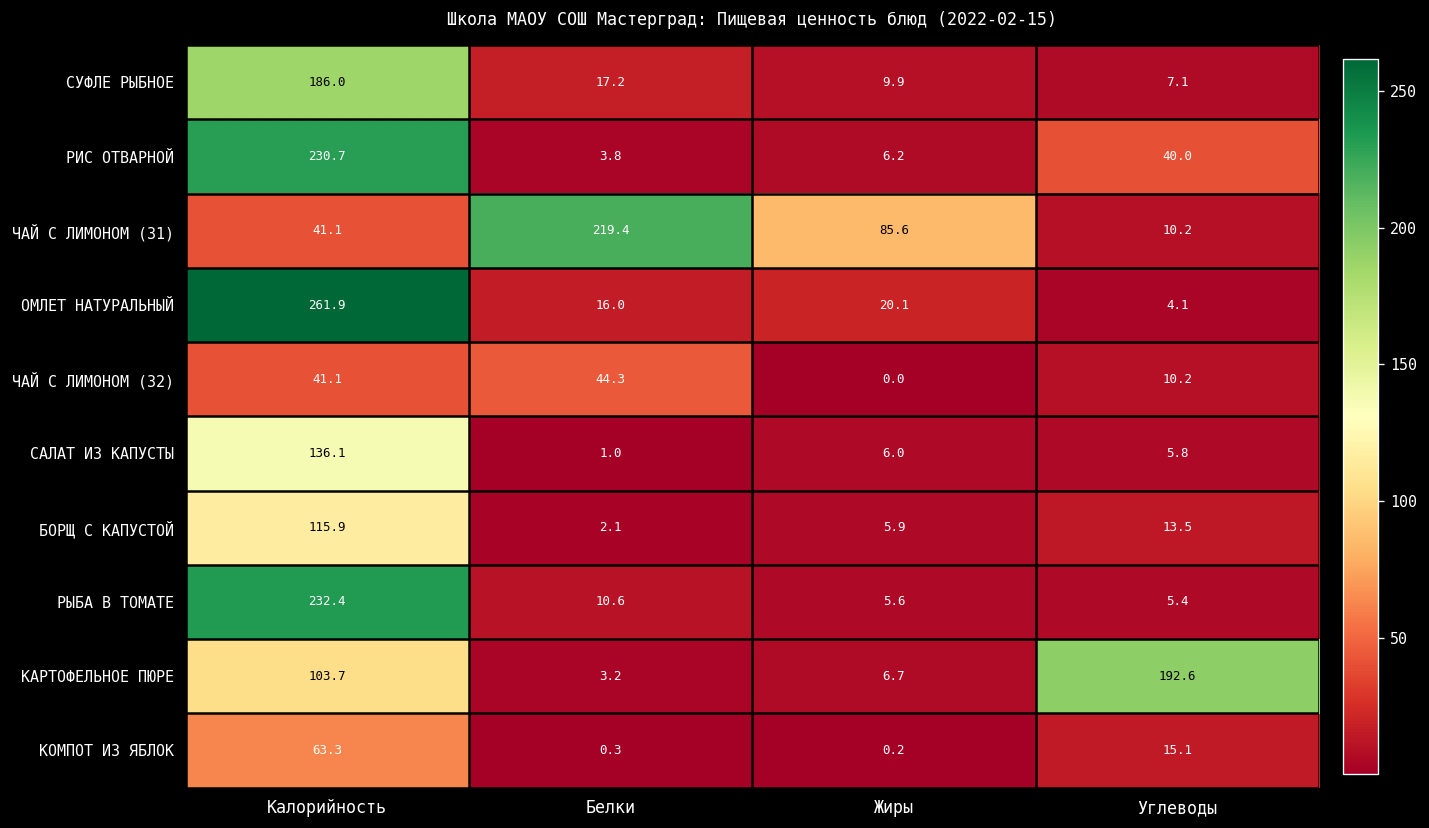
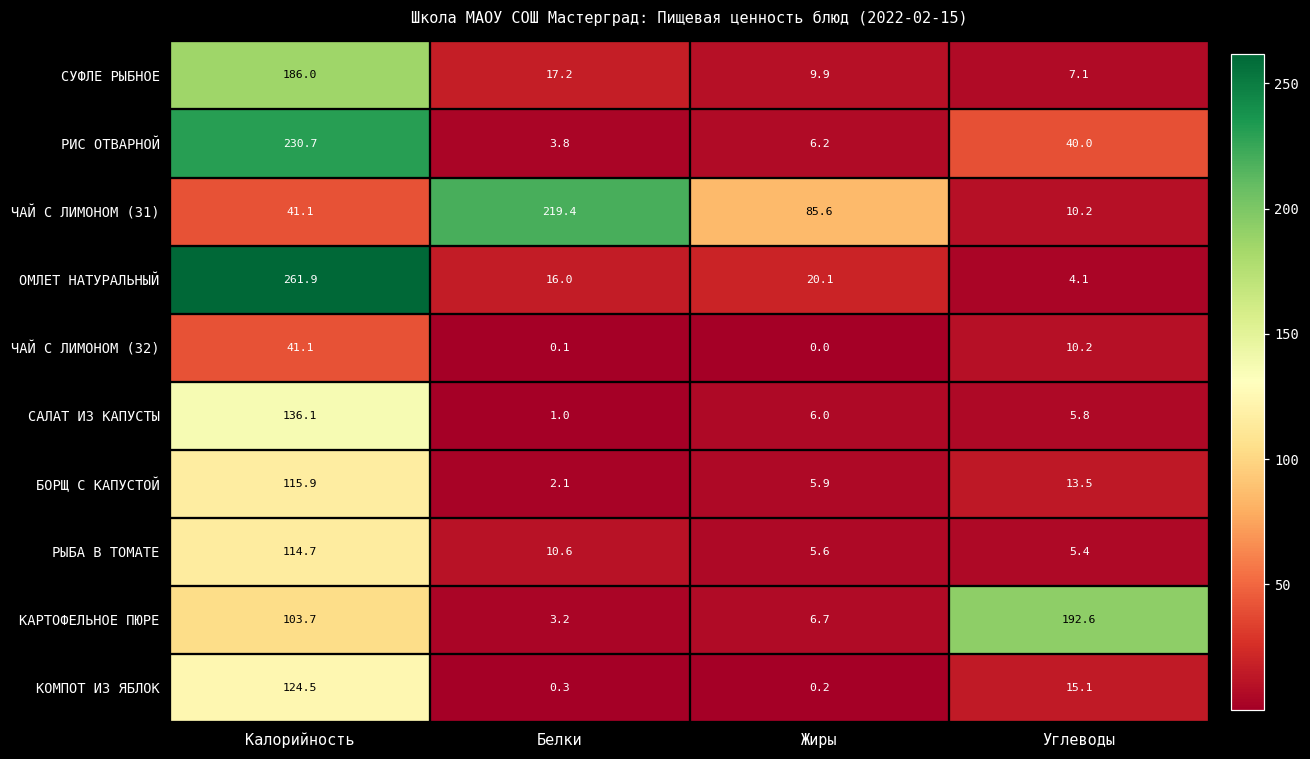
ЧАЙ С ЛИМОНОМ (З2), Белки: 44.3 -> 0.1
РЫБА В ТОМАТЕ, Калорийность: 232.4 -> 114.7
КОМПОТ ИЗ ЯБЛОК, Калорийность: 63.3 -> 124.5
